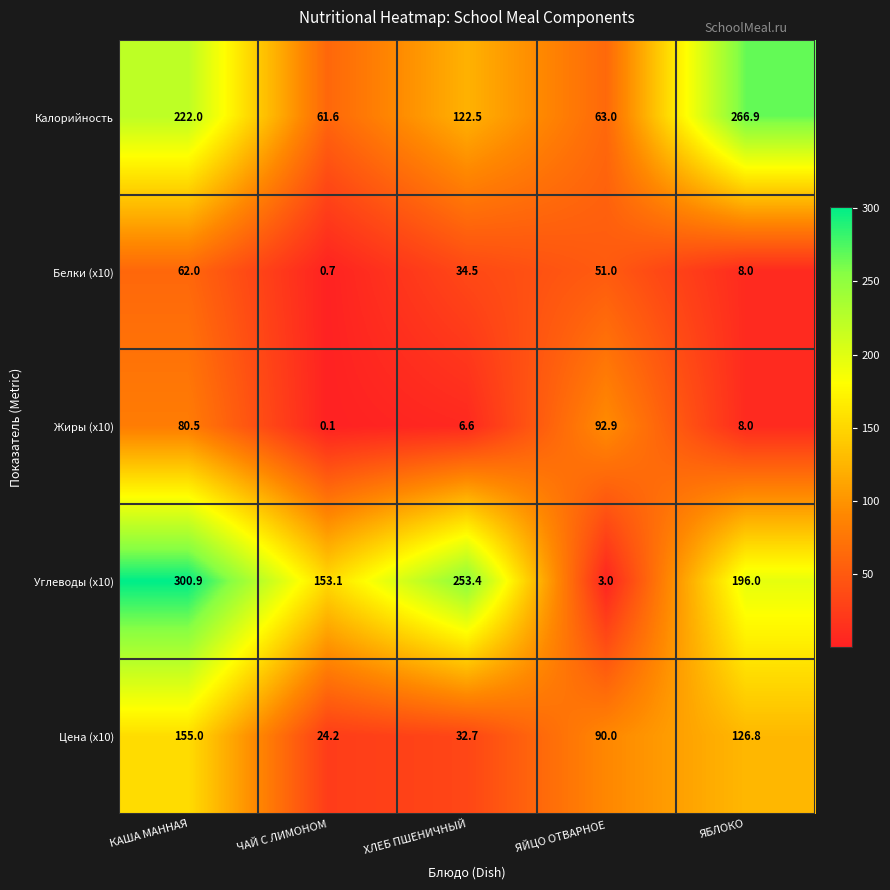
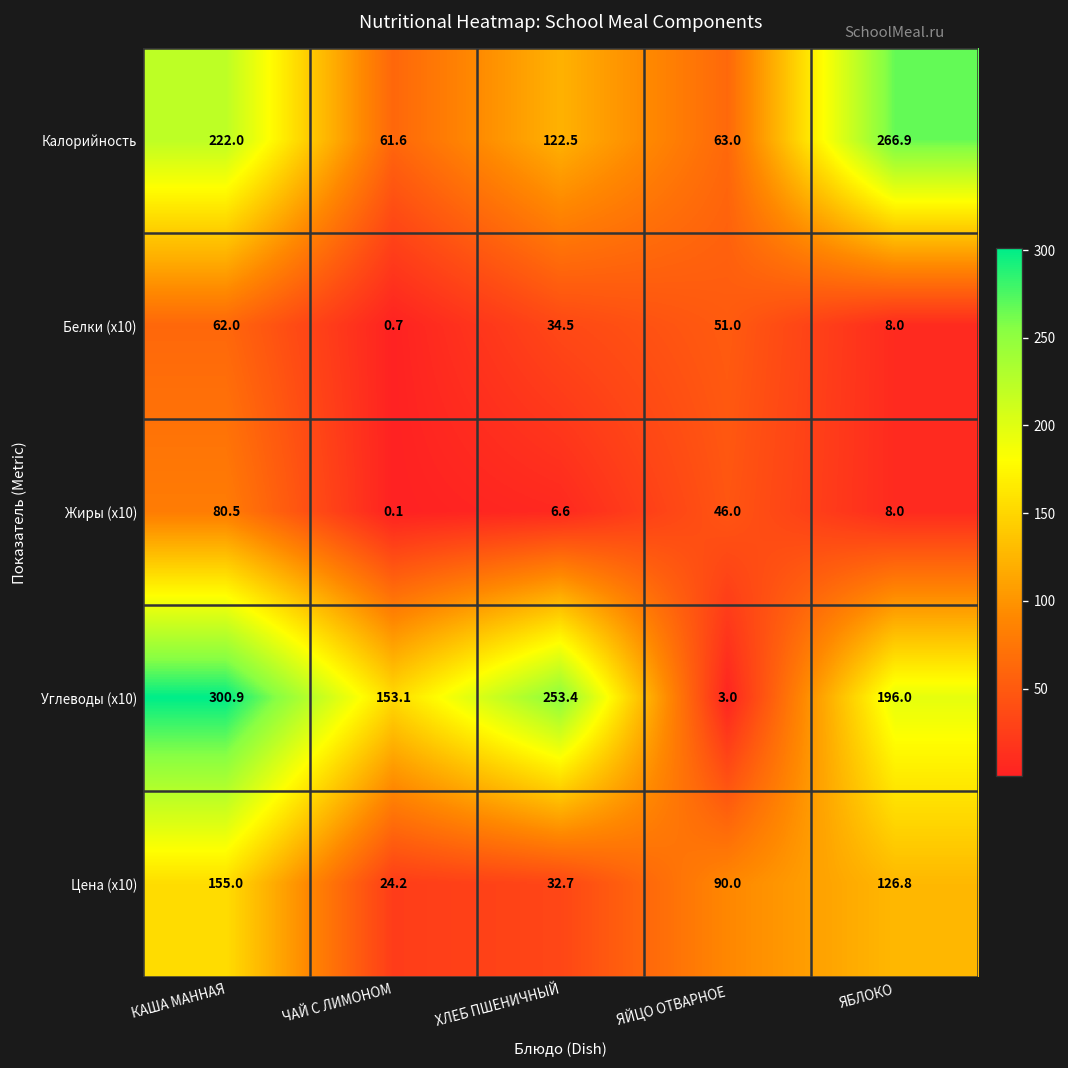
Жиры (x10), ЯЙЦО ОТВАРНОЕ: 92.9 -> 46.0
